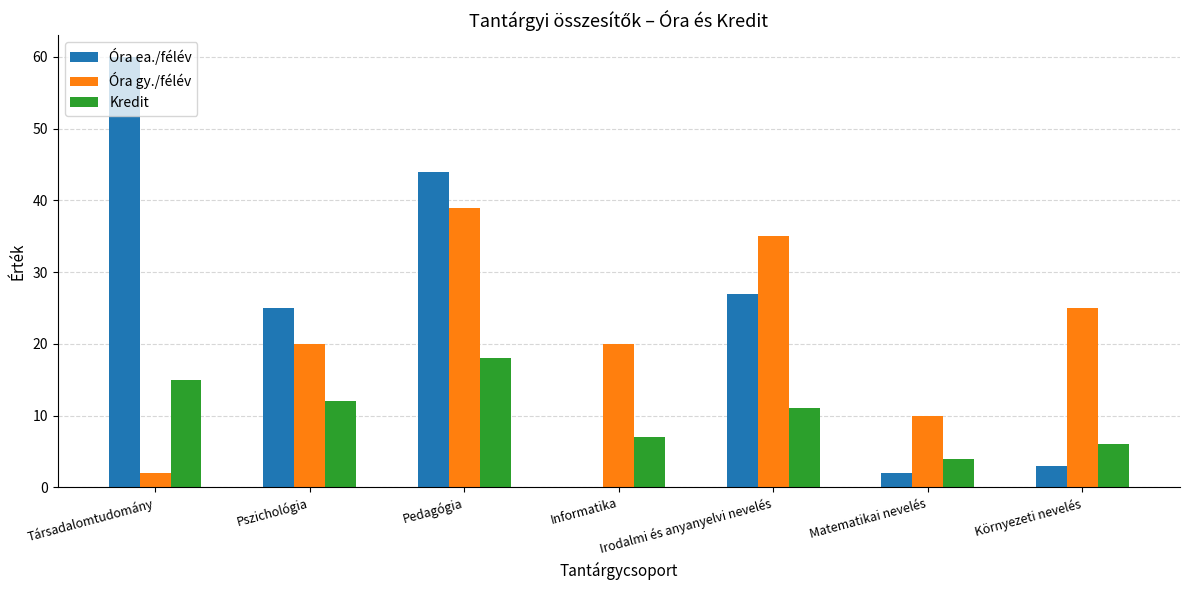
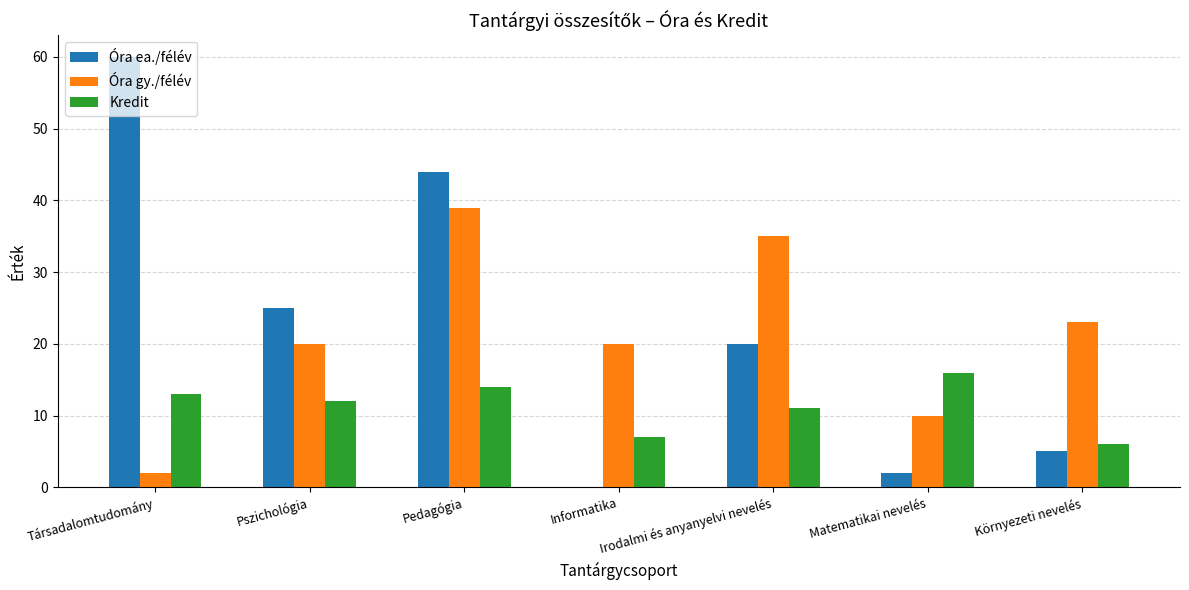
Kredit, Társadalomtudomány: 15 -> 13
Kredit, Pedagógia: 18 -> 14
Óra ea./félév, Irodalmi és anyanyelvi nevelés: 27 -> 20
Kredit, Matematikai nevelés: 4 -> 16
Óra ea./félév, Környezeti nevelés: 3 -> 5
Óra gy./félév, Környezeti nevelés: 25 -> 23
